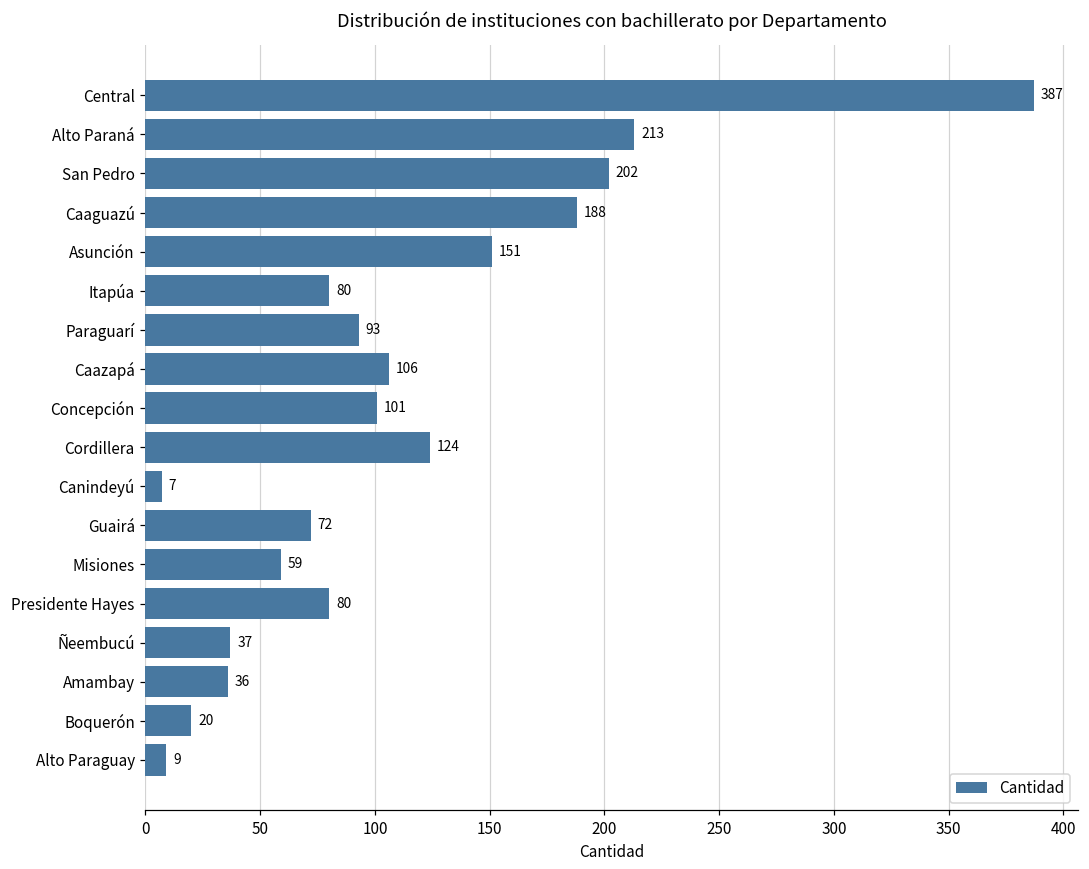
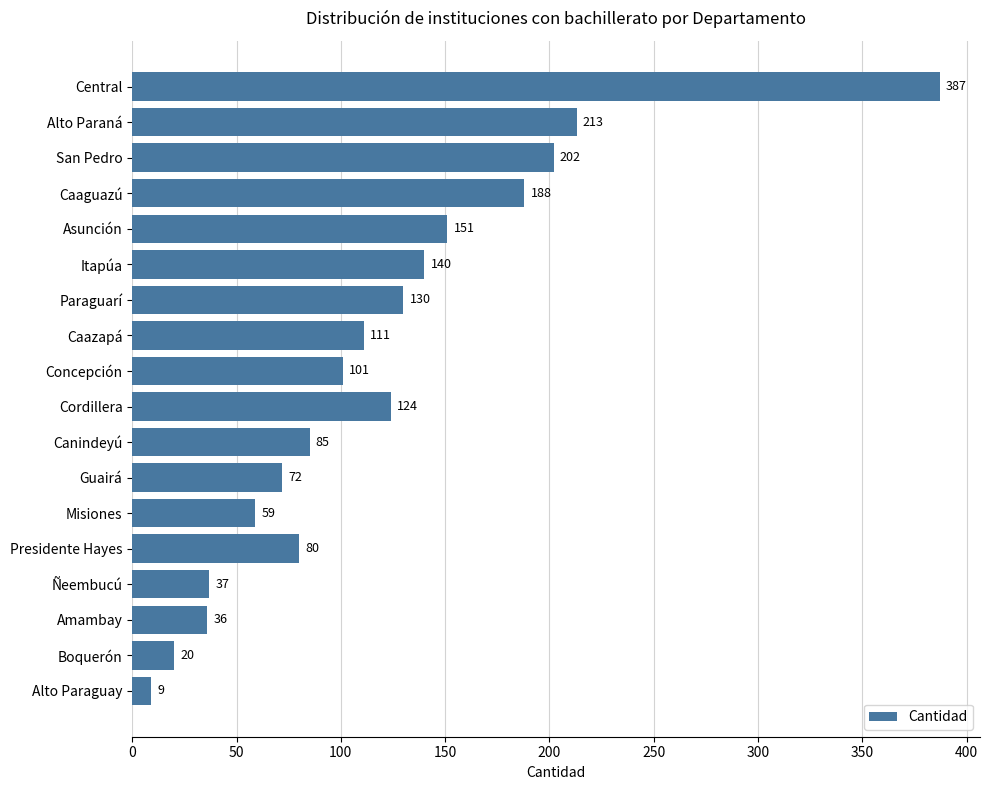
Itapúa: 80 -> 140
Paraguarí: 93 -> 130
Caazapá: 106 -> 111
Canindeyú: 7 -> 85
